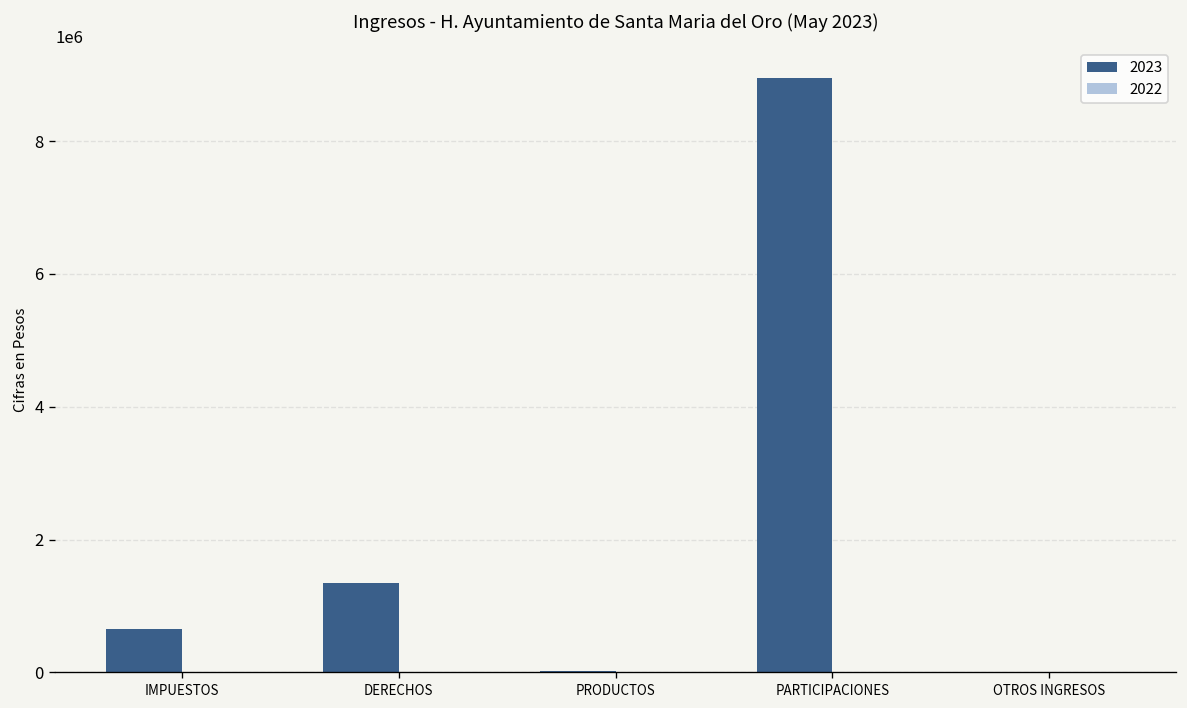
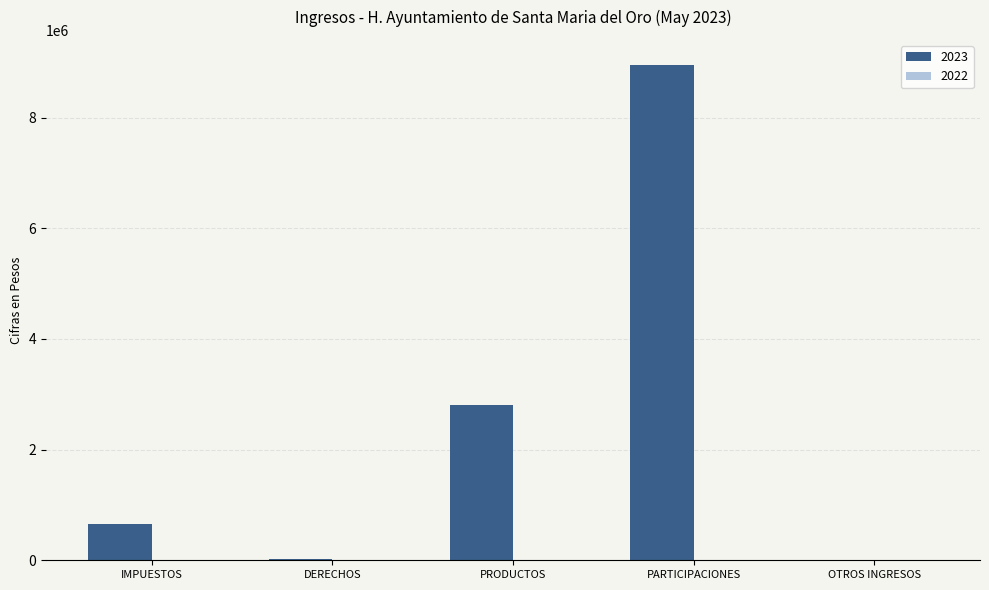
2023, DERECHOS: 1300000 -> 0
2023, PRODUCTOS: 0 -> 2800000
